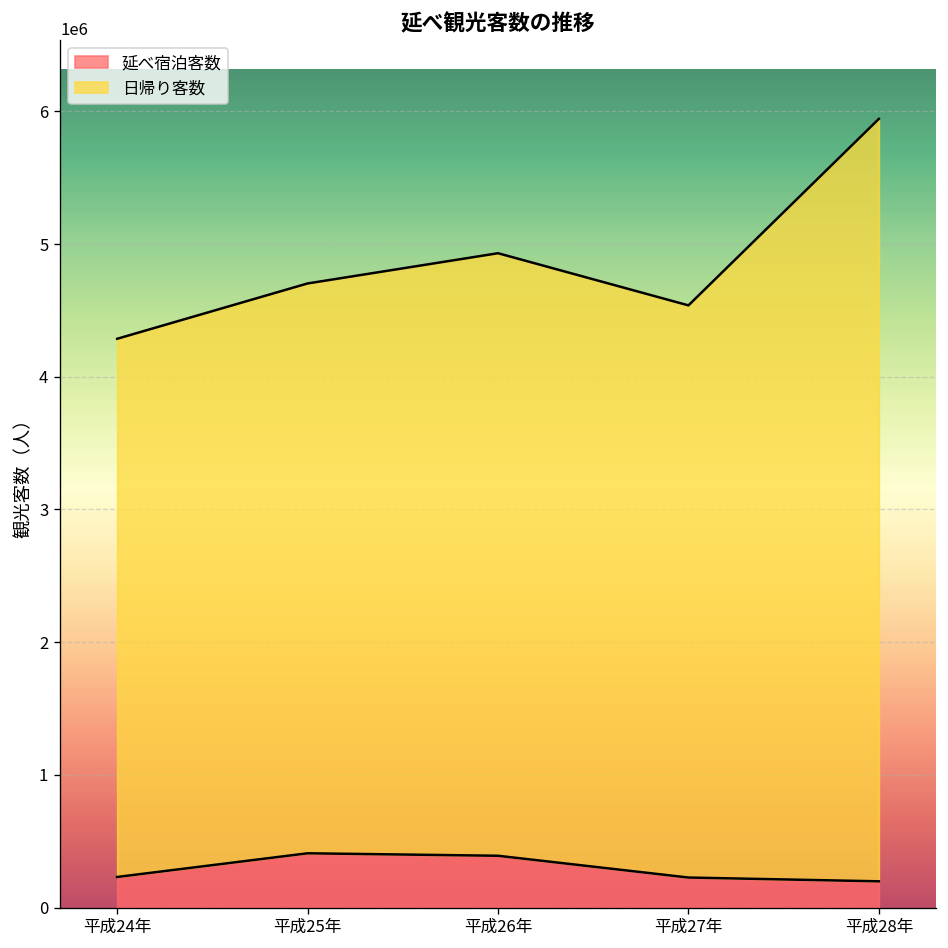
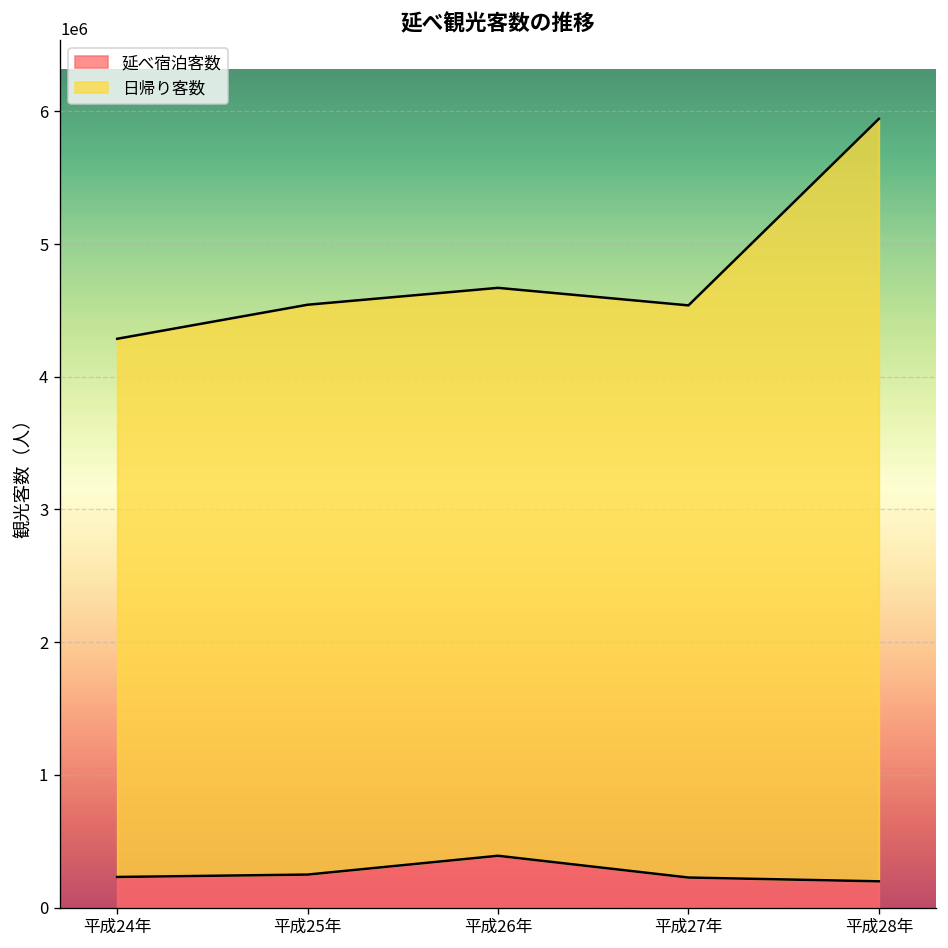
延べ宿泊客数, 平成25年: 410000 -> 250000
日帰り客数, 平成26年: 4540000 -> 4280000
